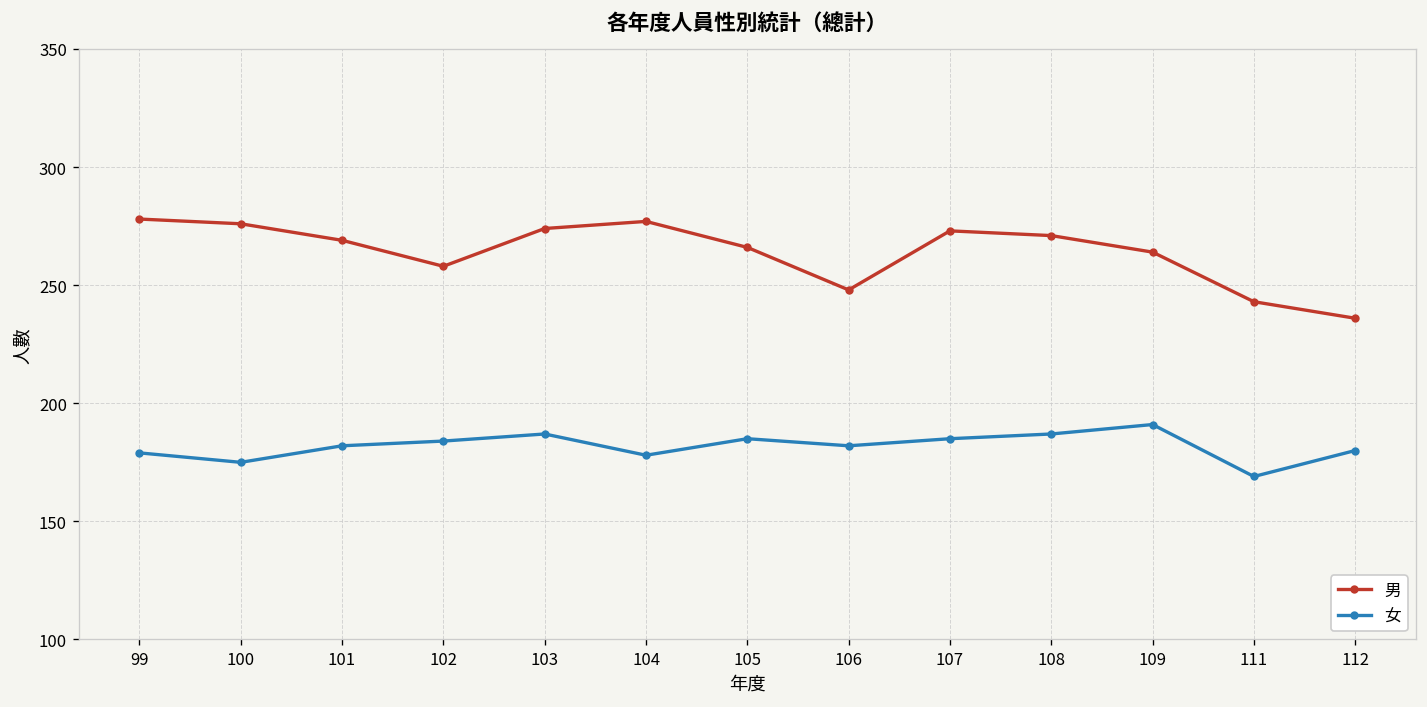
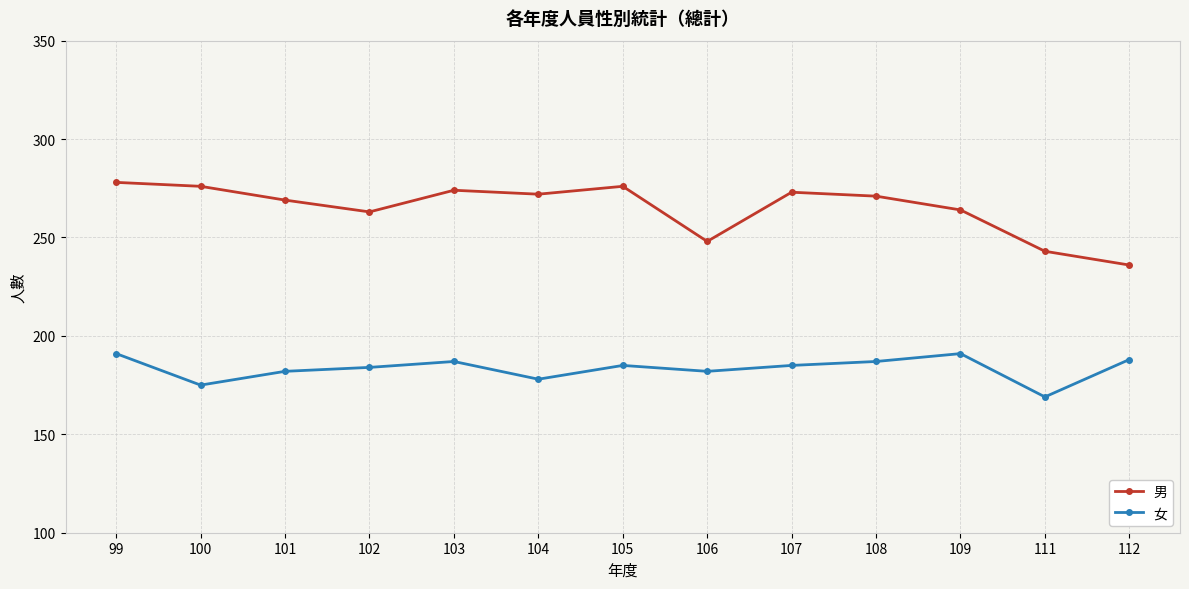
女, 99: 179 -> 191
男, 102: 258 -> 263
男, 104: 277 -> 272
男, 105: 266 -> 276
女, 112: 180 -> 188
